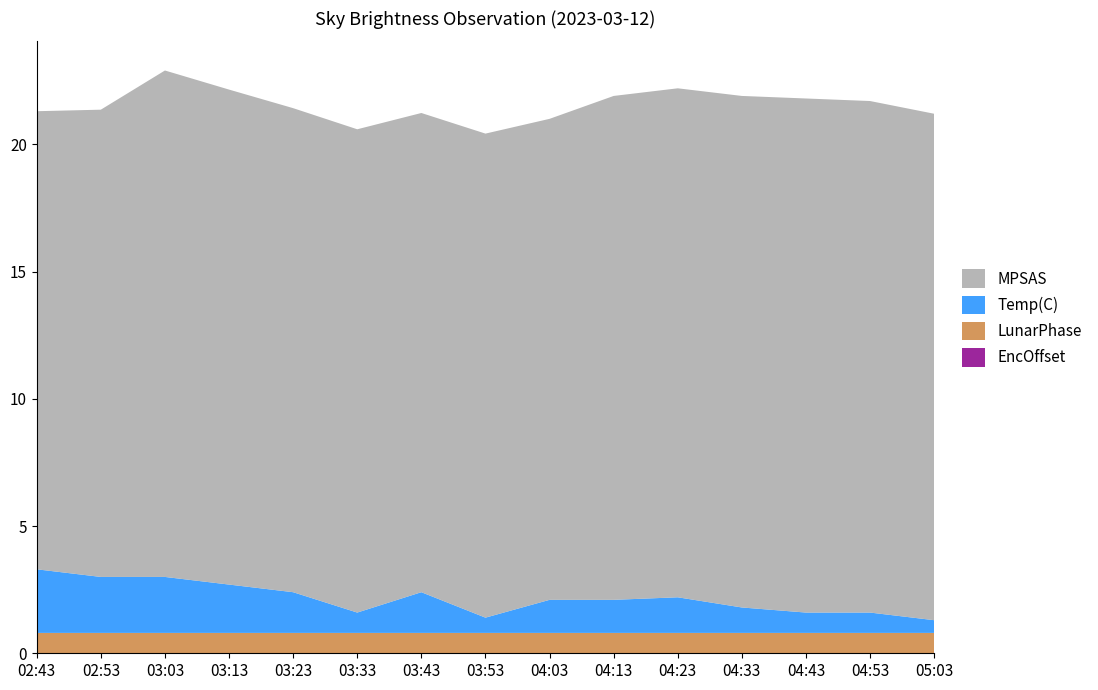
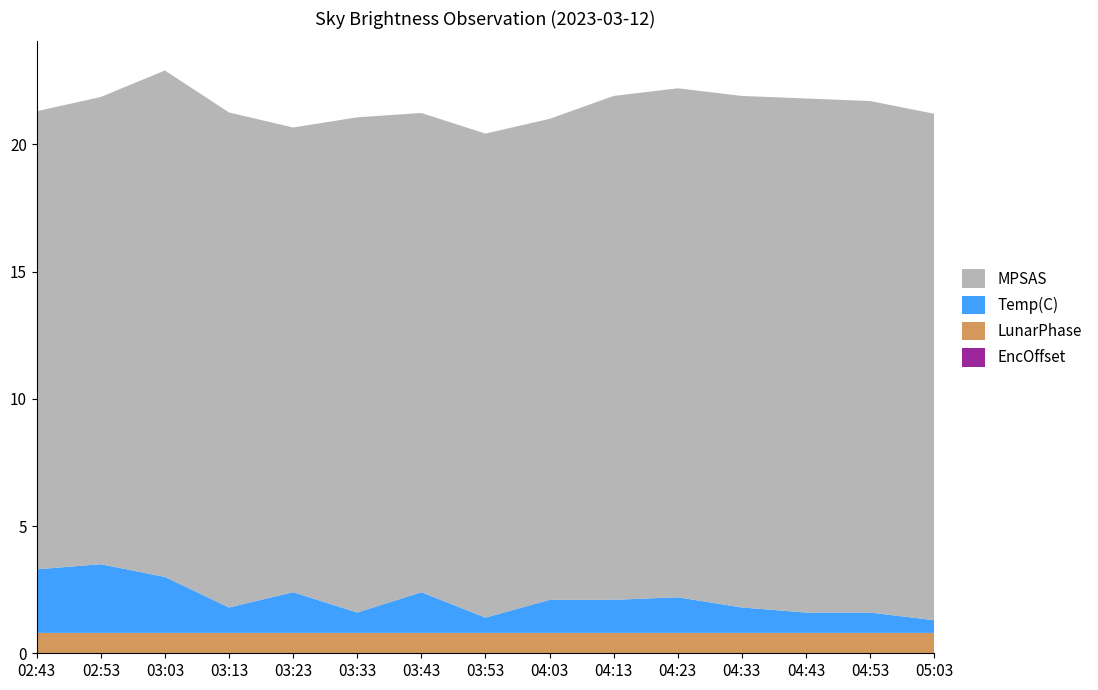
Temp(C), 02:53: 2.2 -> 2.7
Temp(C), 03:13: 1.9 -> 1.0
MPSAS, 03:23: 19.0 -> 18.3
MPSAS, 03:33: 19.0 -> 19.5
